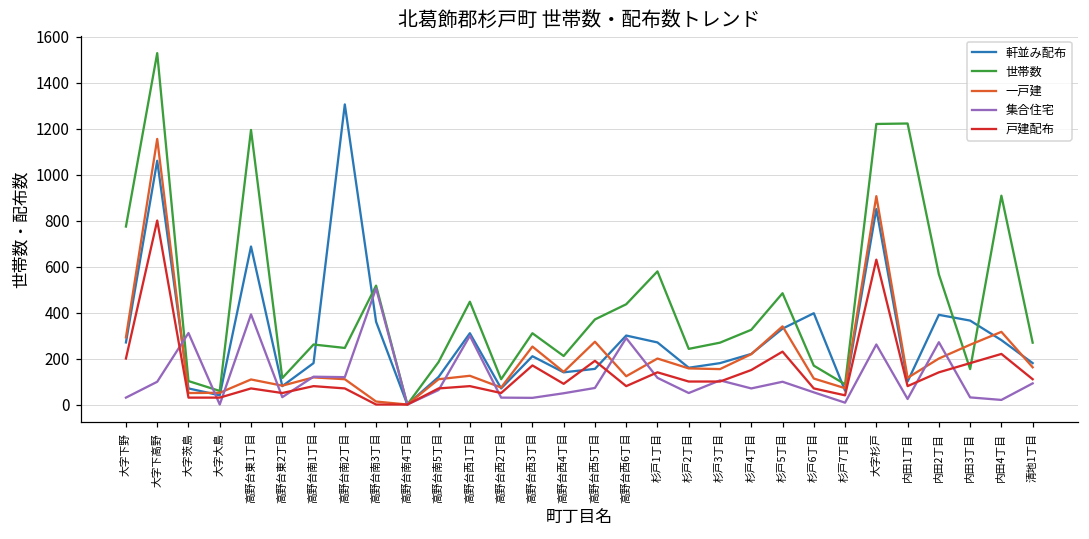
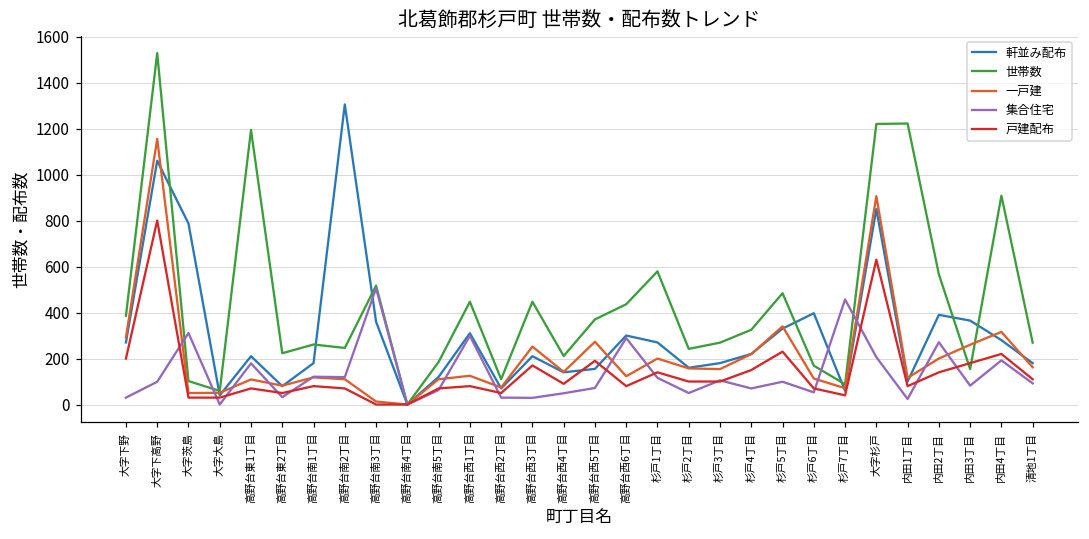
世帯数, 大字下野: 770 -> 390
軒並み配布, 大字茨島: 70 -> 790
軒並み配布, 高野台東1丁目: 690 -> 210
集合住宅, 高野台東1丁目: 390 -> 180
世帯数, 高野台東2丁目: 120 -> 220
世帯数, 高野台西3丁目: 310 -> 450
集合住宅, 杉戸7丁目: 10 -> 460
集合住宅, 大字杉戸: 260 -> 210
集合住宅, 内田3丁目: 30 -> 80
集合住宅, 内田4丁目: 20 -> 190
